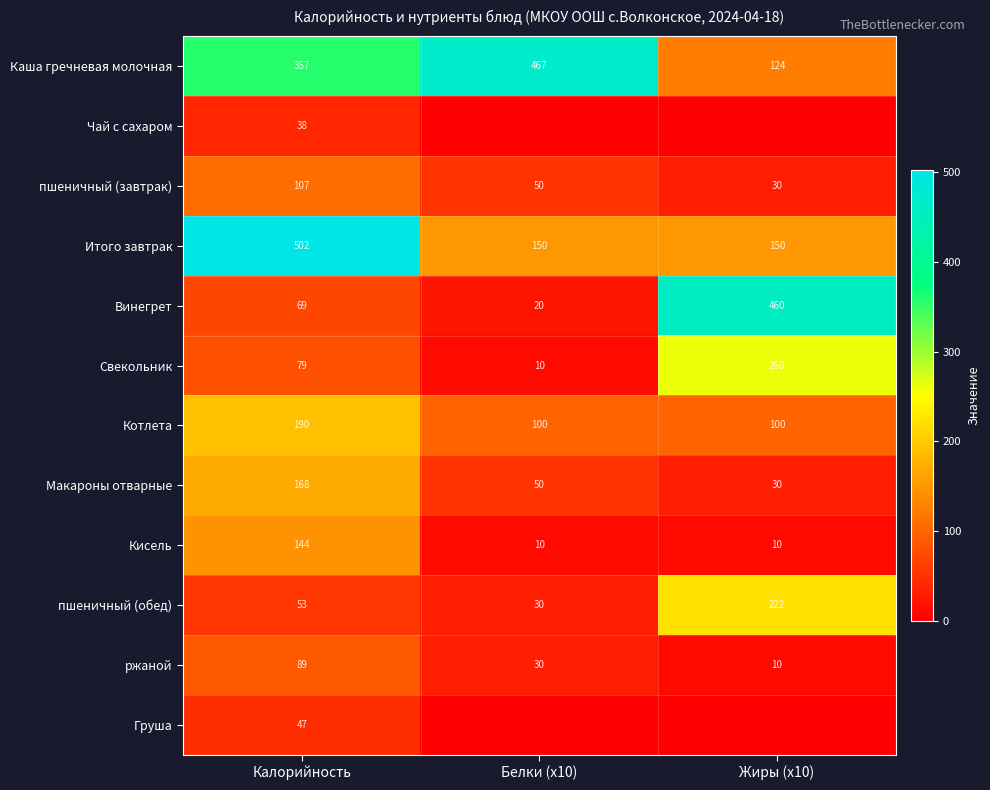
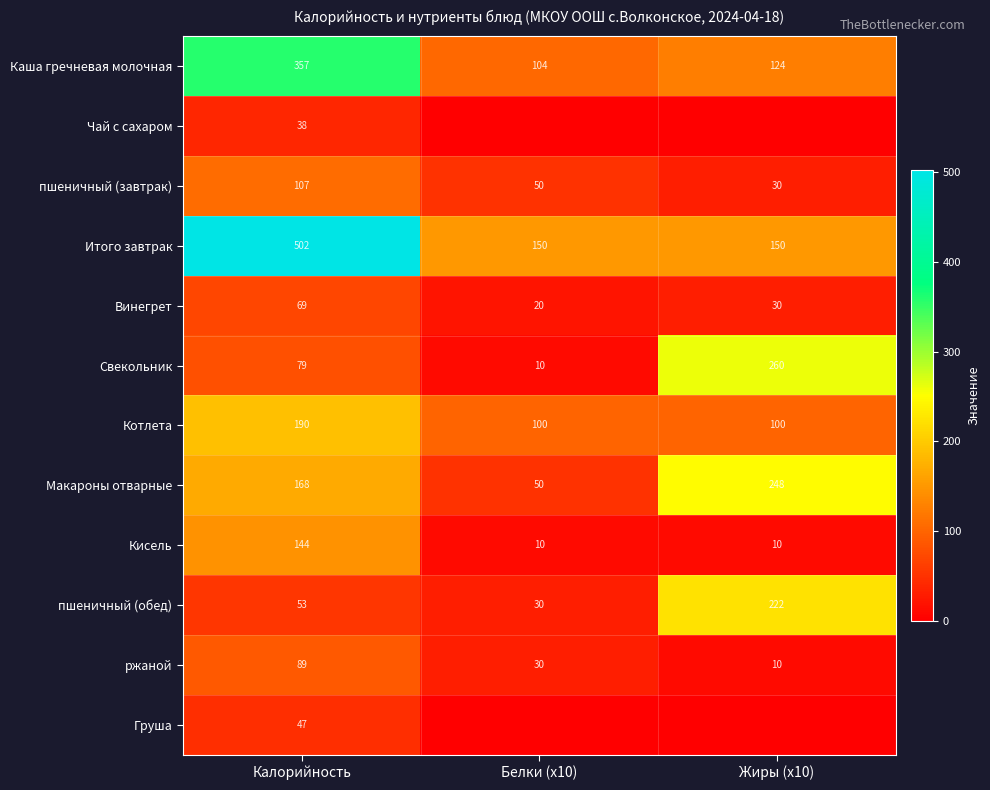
Каша гречневая молочная, Белки (х10): 467 -> 104
Винегрет, Жиры (х10): 460 -> 30
Макароны отварные, Жиры (х10): 30 -> 248
